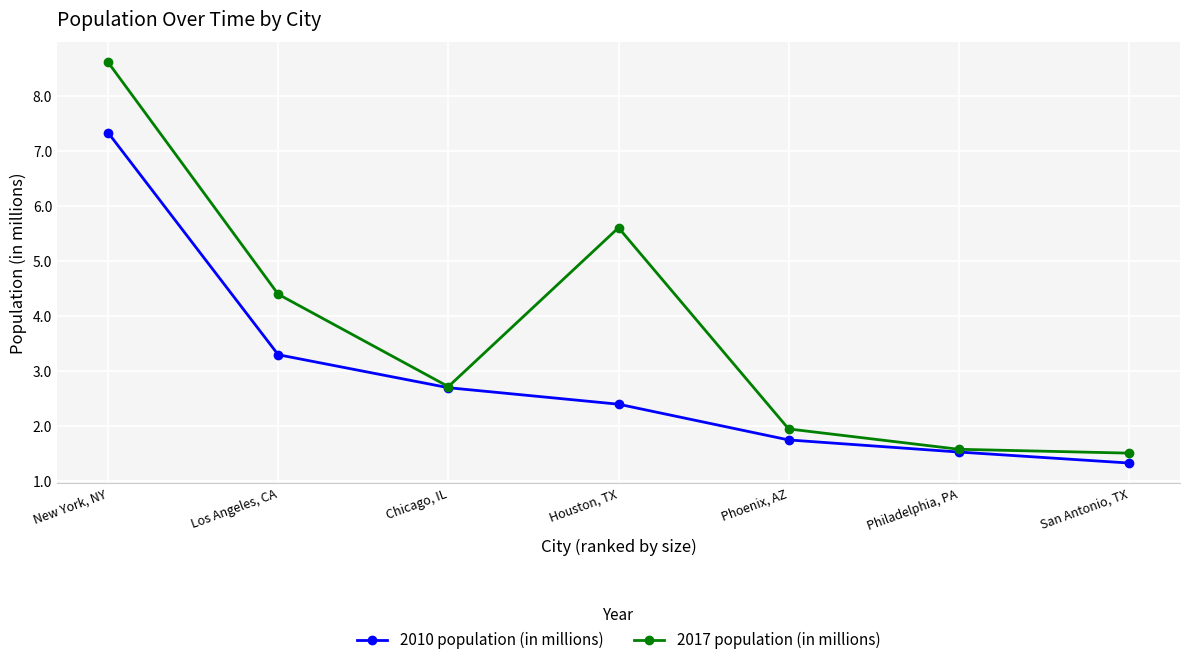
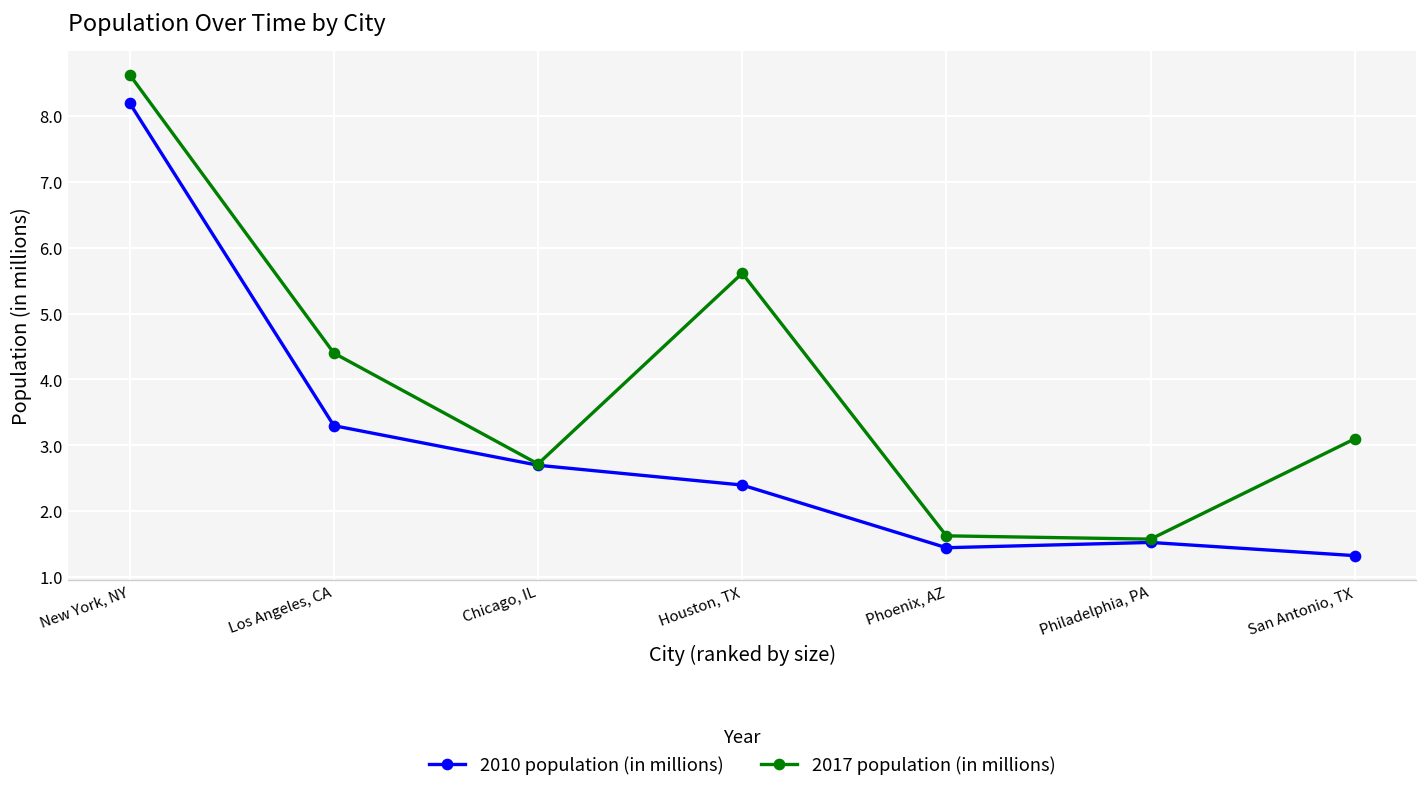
2010 population (in millions), New York, NY: 7.3 -> 8.2
2010 population (in millions), Phoenix, AZ: 1.8 -> 1.5
2017 population (in millions), Phoenix, AZ: 2.0 -> 1.6
2017 population (in millions), San Antonio, TX: 1.5 -> 3.1
